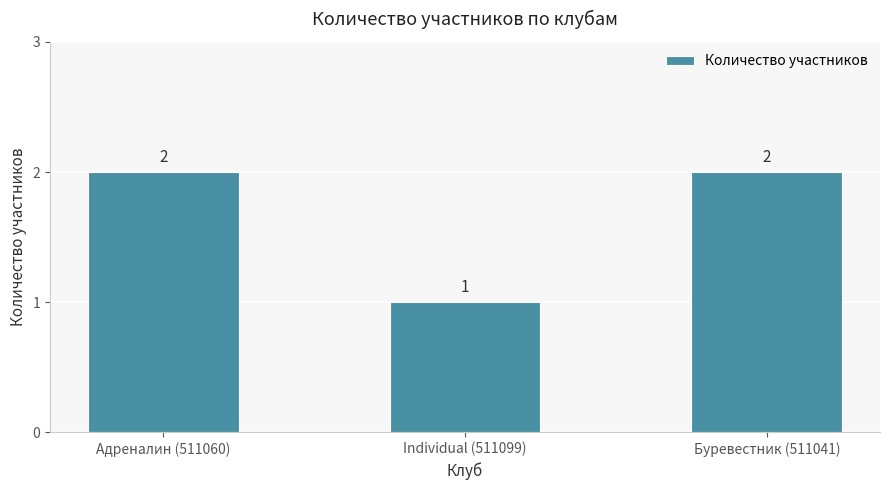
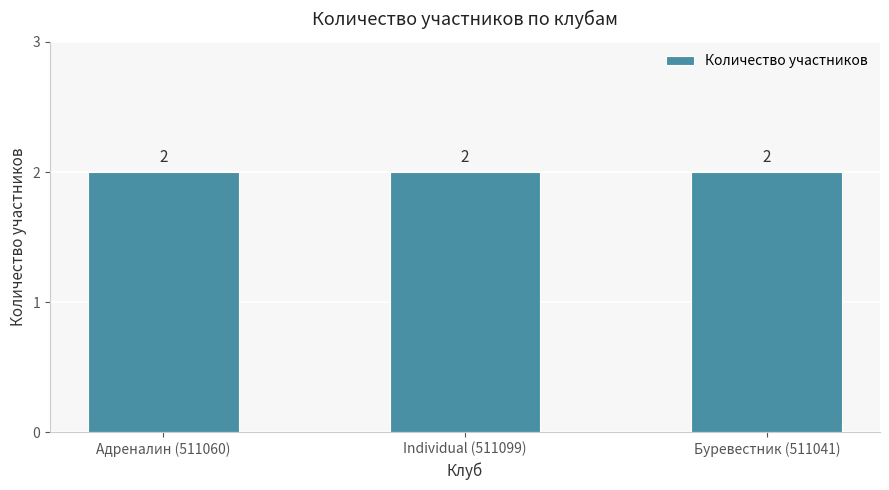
Individual (511099): 1 -> 2
